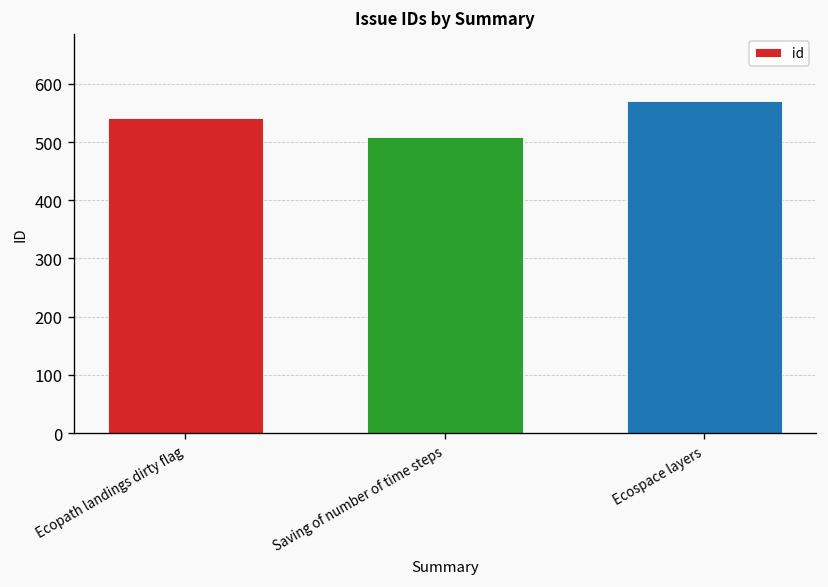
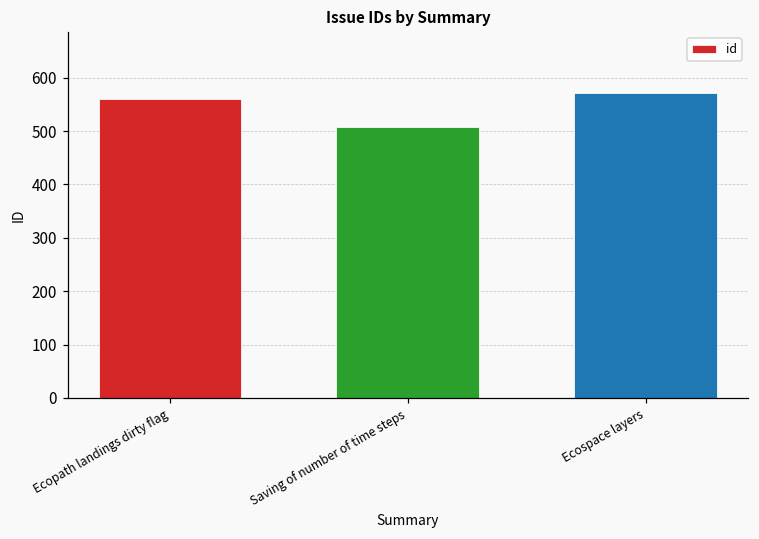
Ecopath landings dirty flag: 540 -> 560
